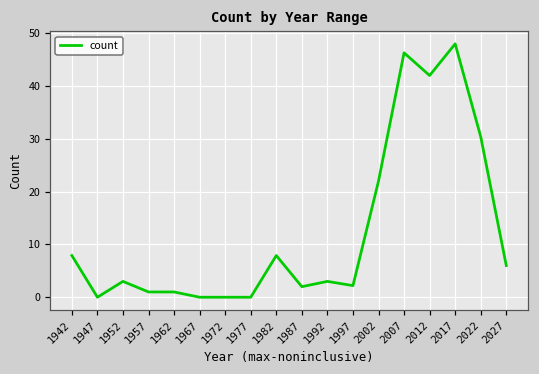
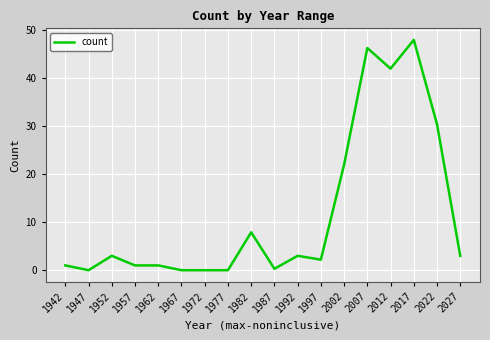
1942: 8 -> 1
1987: 2 -> 0
2027: 6 -> 3
